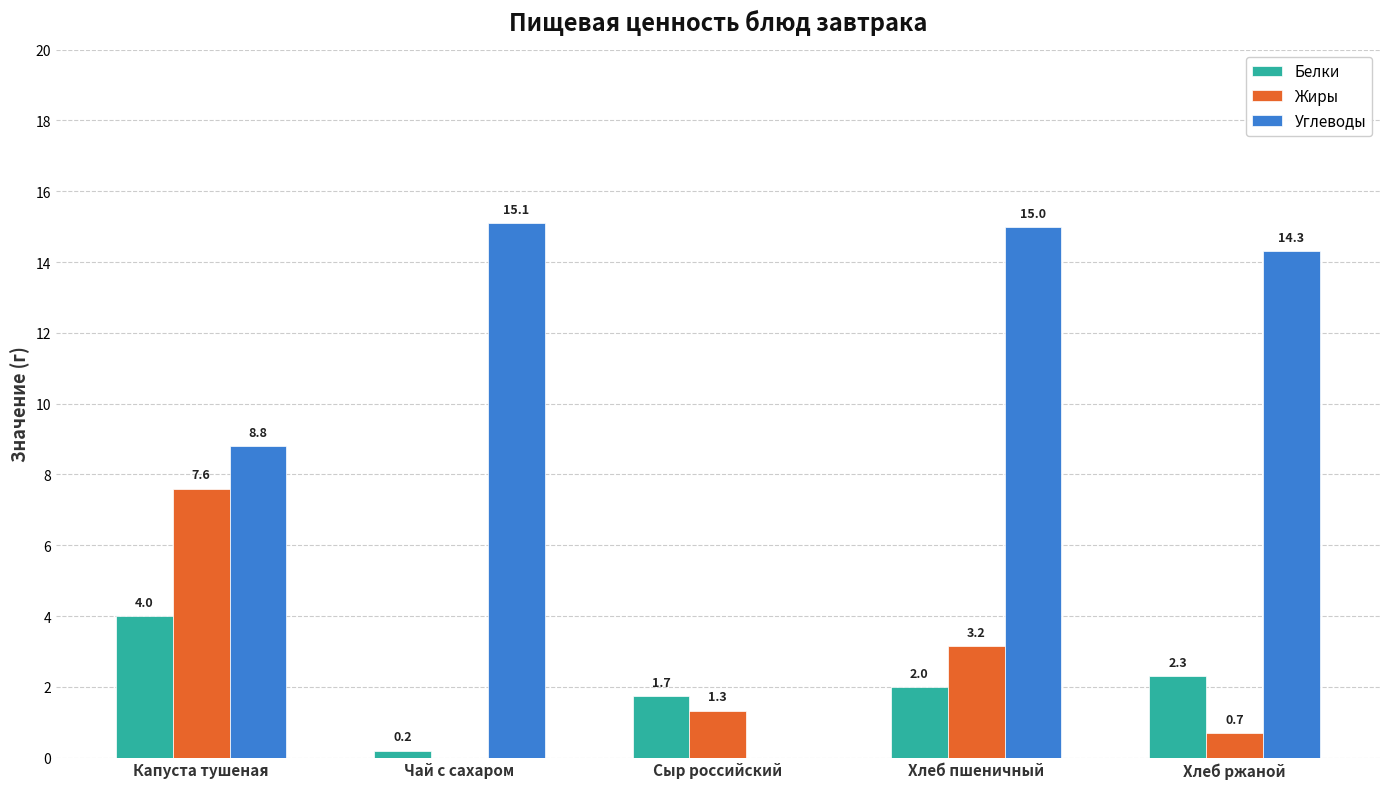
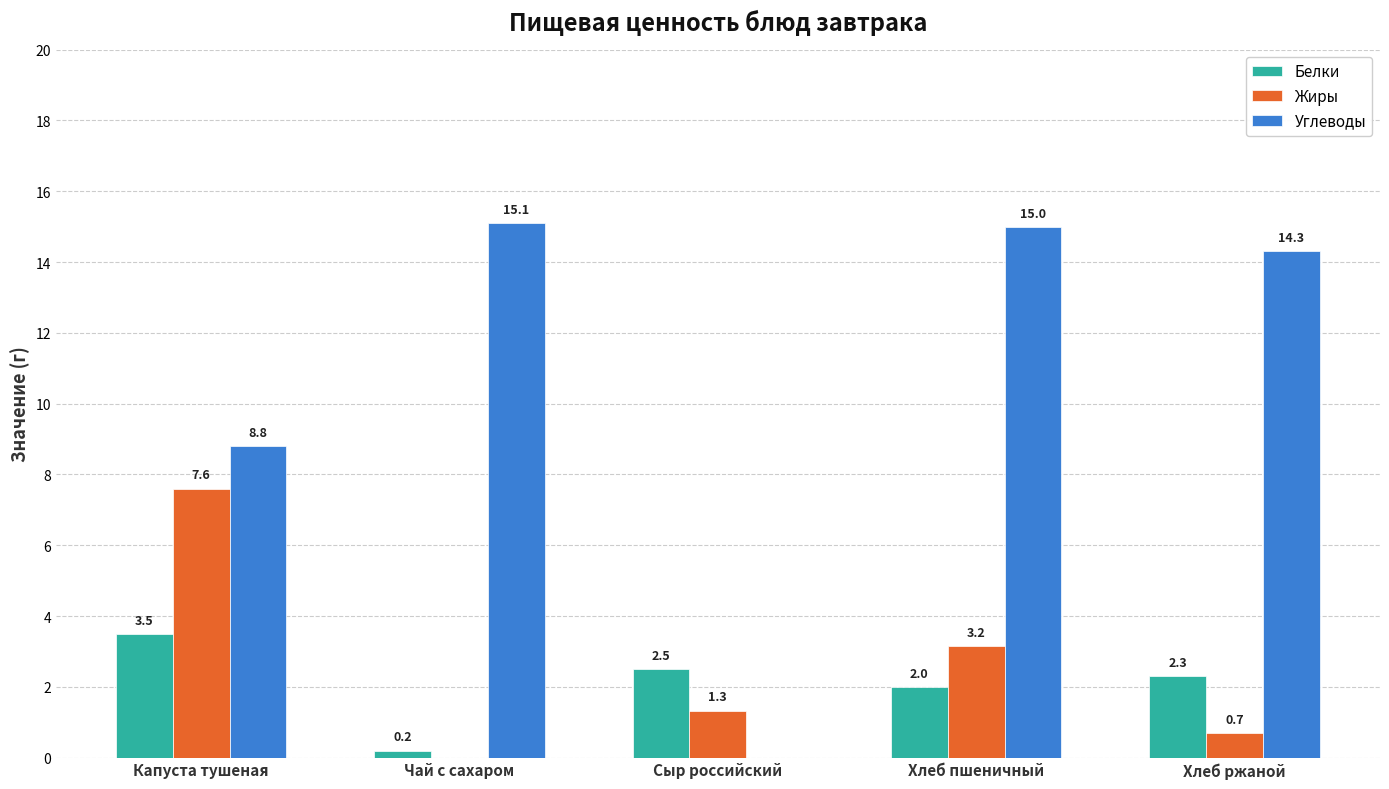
Белки, Капуста тушеная: 4.0 -> 3.5
Белки, Сыр российский: 1.7 -> 2.5
